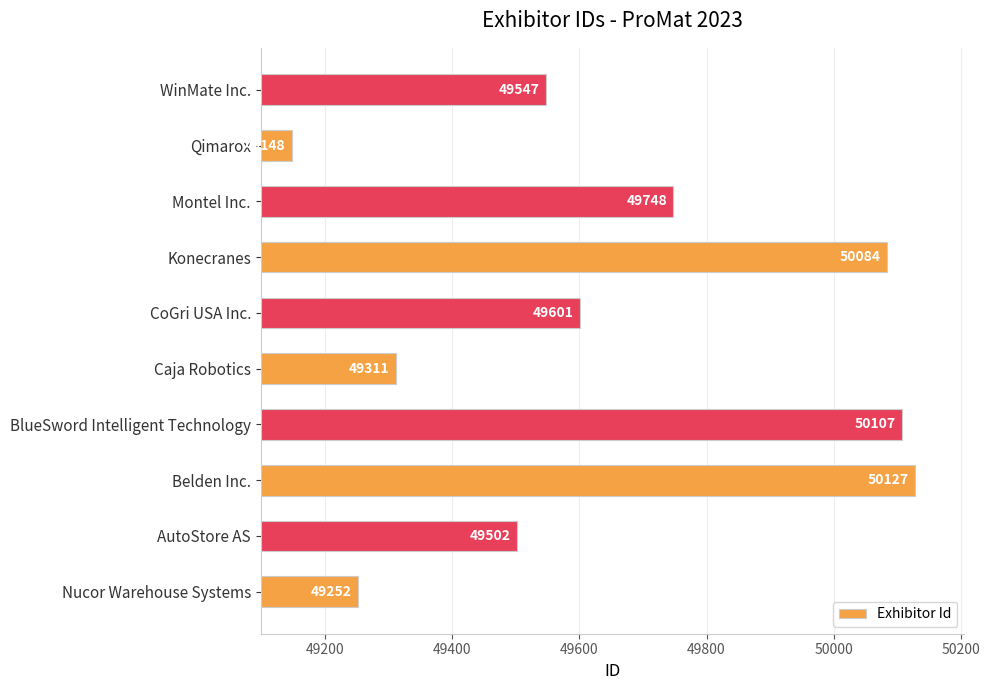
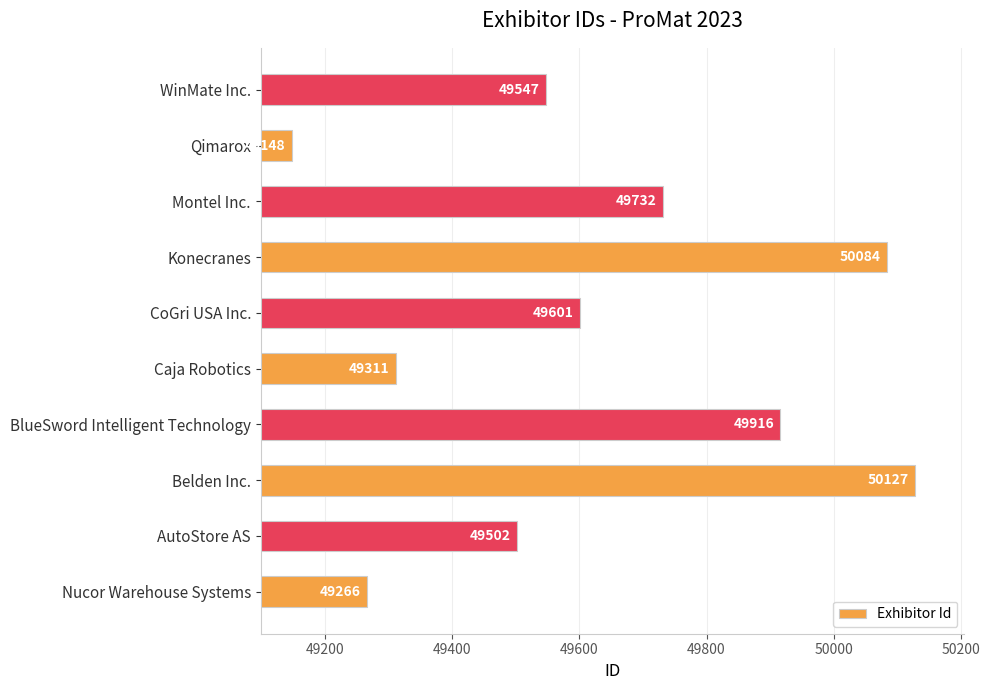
Montel Inc.: 49748 -> 49732
BlueSword Intelligent Technology: 50107 -> 49916
Nucor Warehouse Systems: 49252 -> 49266
